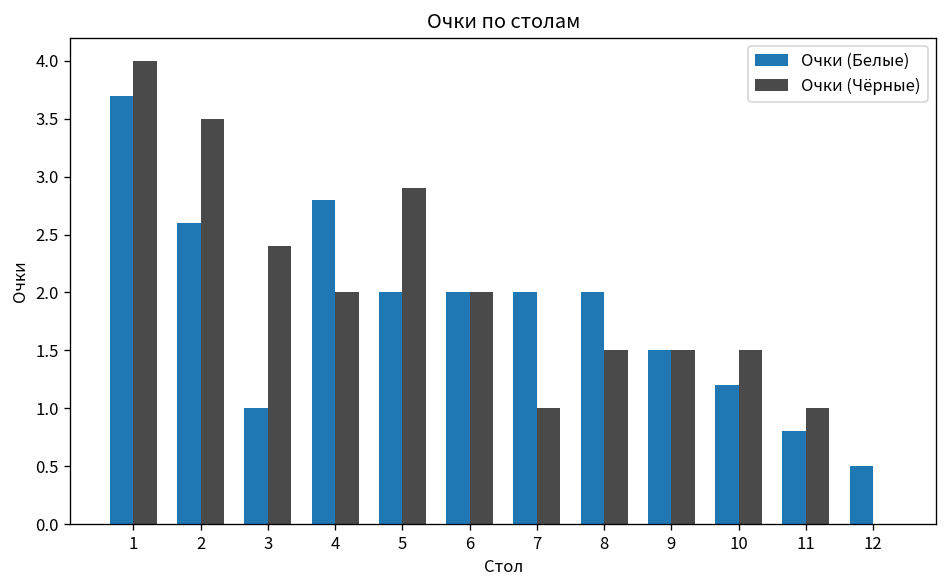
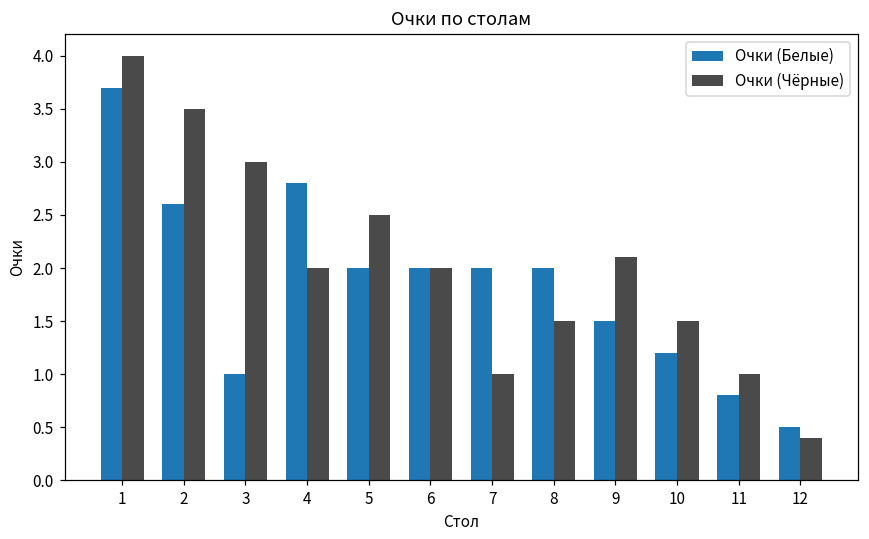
Очки (Чёрные), 3: 2.4 -> 3.0
Очки (Чёрные), 5: 2.9 -> 2.5
Очки (Чёрные), 9: 1.5 -> 2.1
Очки (Чёрные), 12: 0.0 -> 0.4
